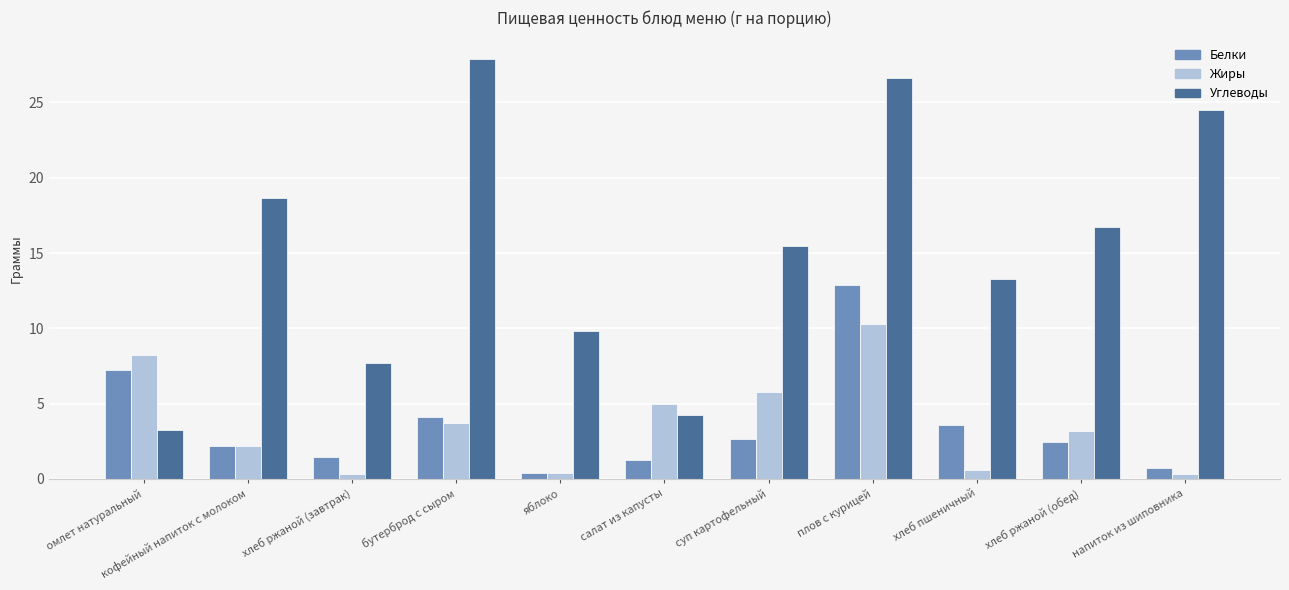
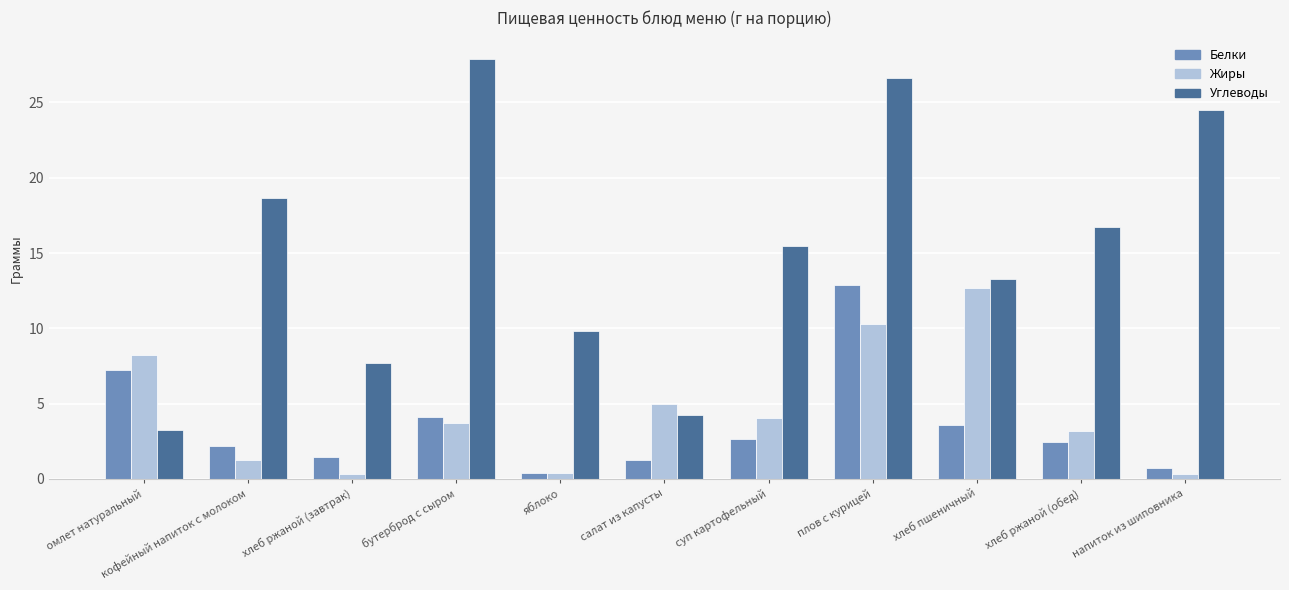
Жиры, кофейный напиток с молоком: 2.2 -> 1.3
Жиры, суп картофельный: 5.8 -> 4.1
Жиры, хлеб пшеничный: 0.6 -> 12.7
